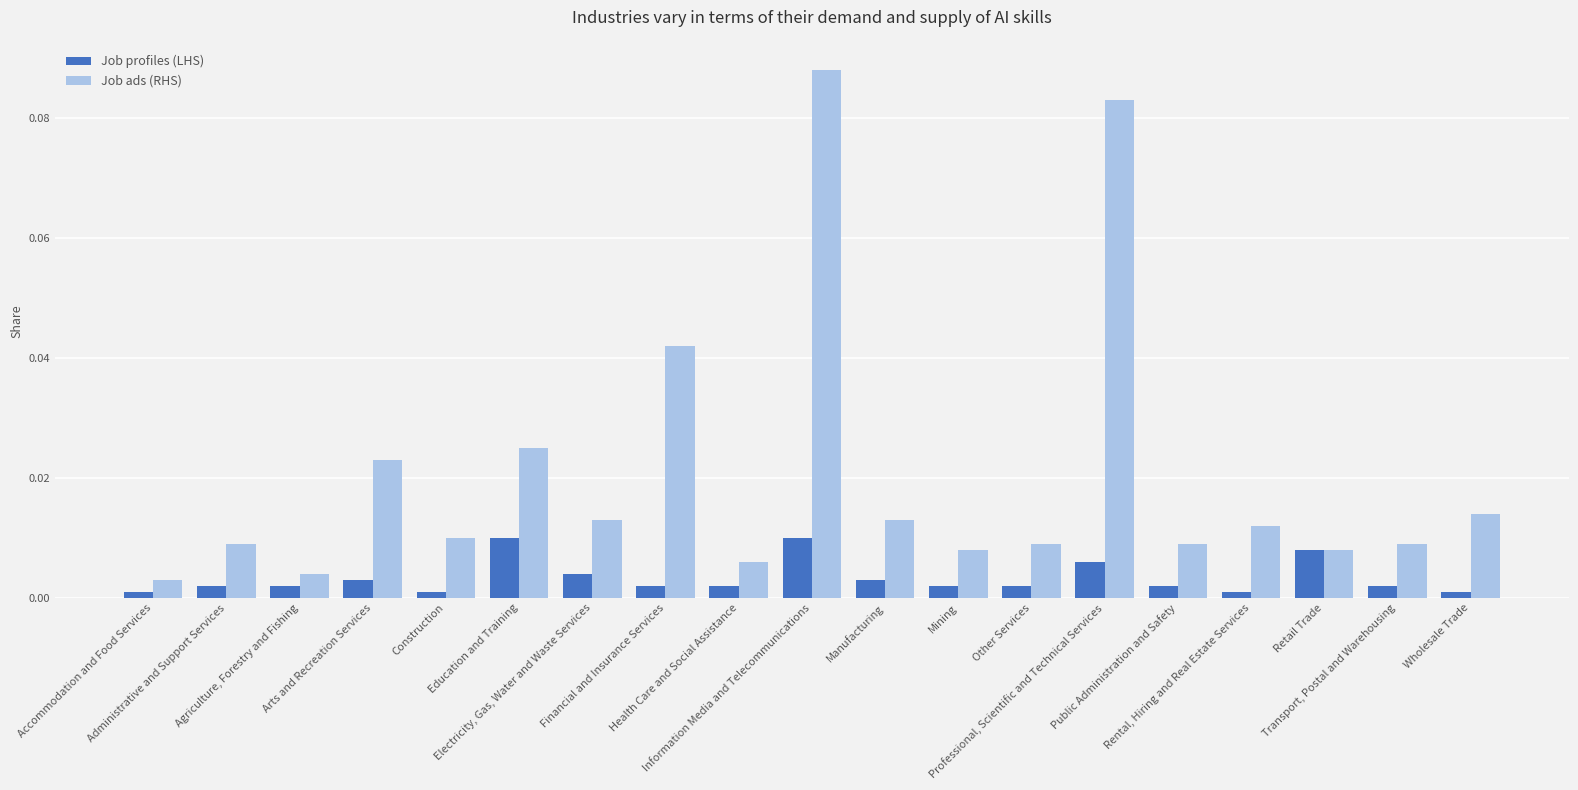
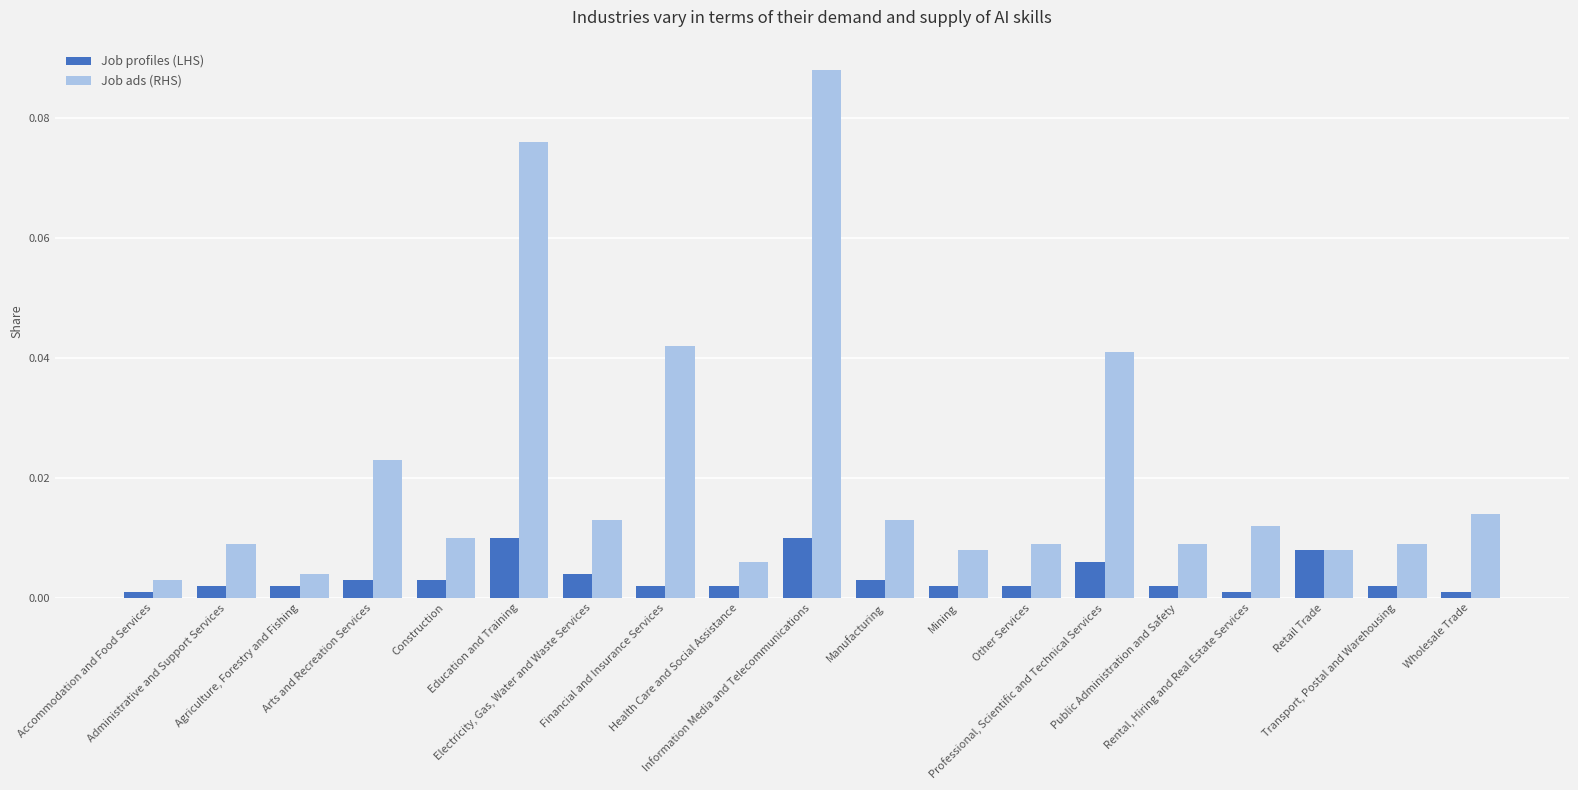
Job profiles (LHS), Construction: 0.001 -> 0.003
Job ads (RHS), Education and Training: 0.025 -> 0.076
Job ads (RHS), Professional, Scientific and Technical Services: 0.083 -> 0.041
